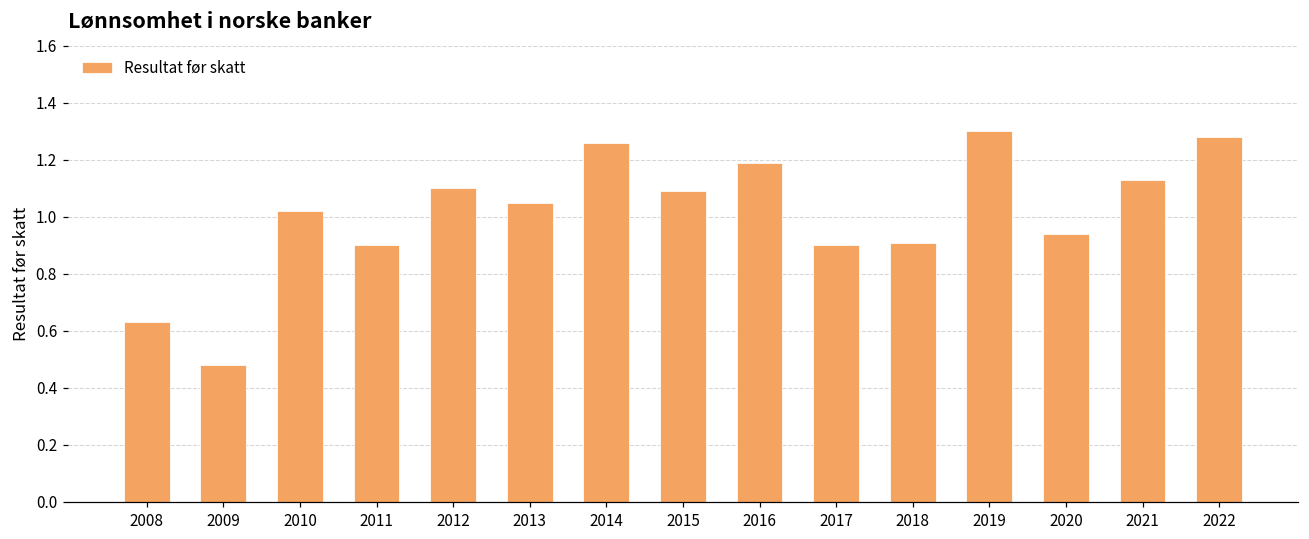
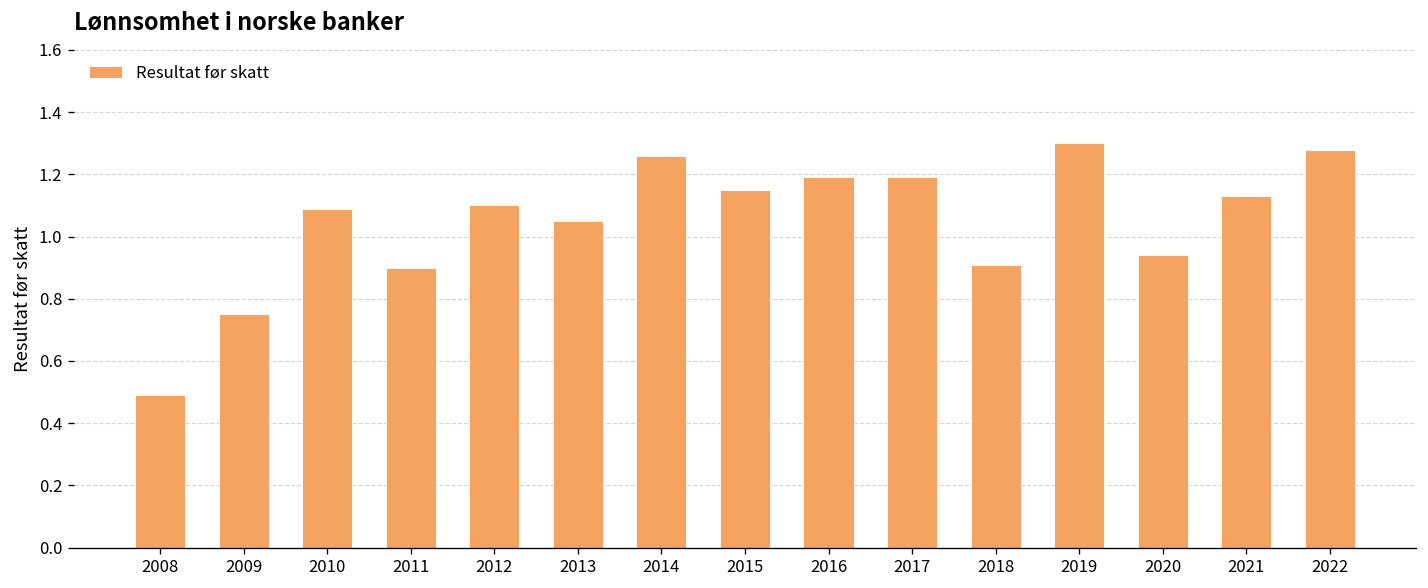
2008: 0.63 -> 0.49
2009: 0.48 -> 0.75
2010: 1.02 -> 1.09
2015: 1.09 -> 1.15
2017: 0.90 -> 1.19
